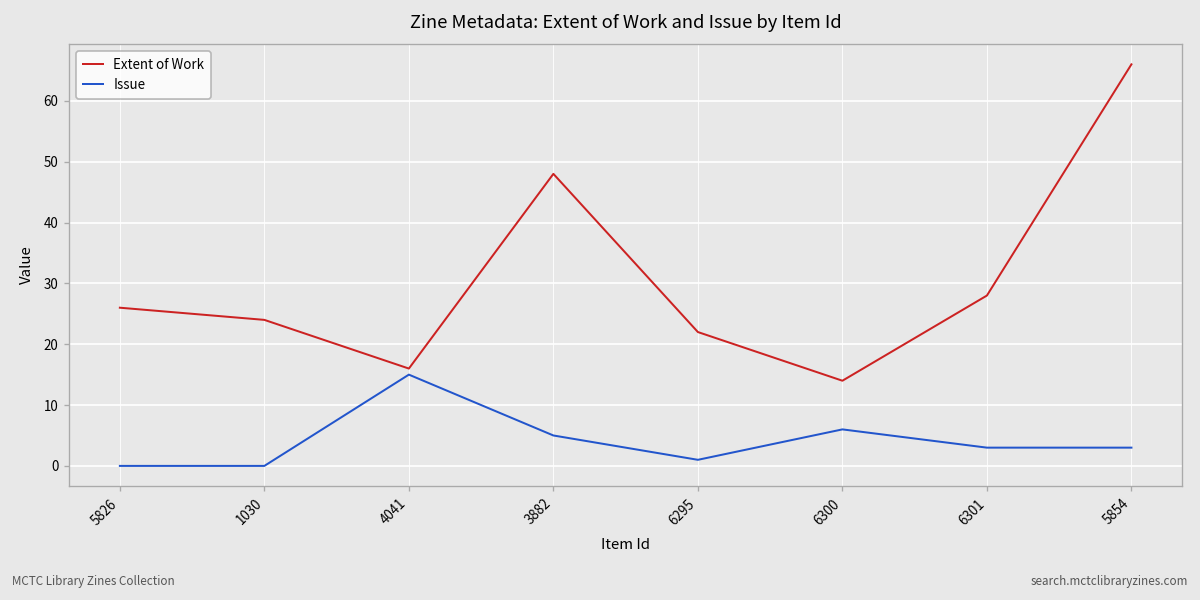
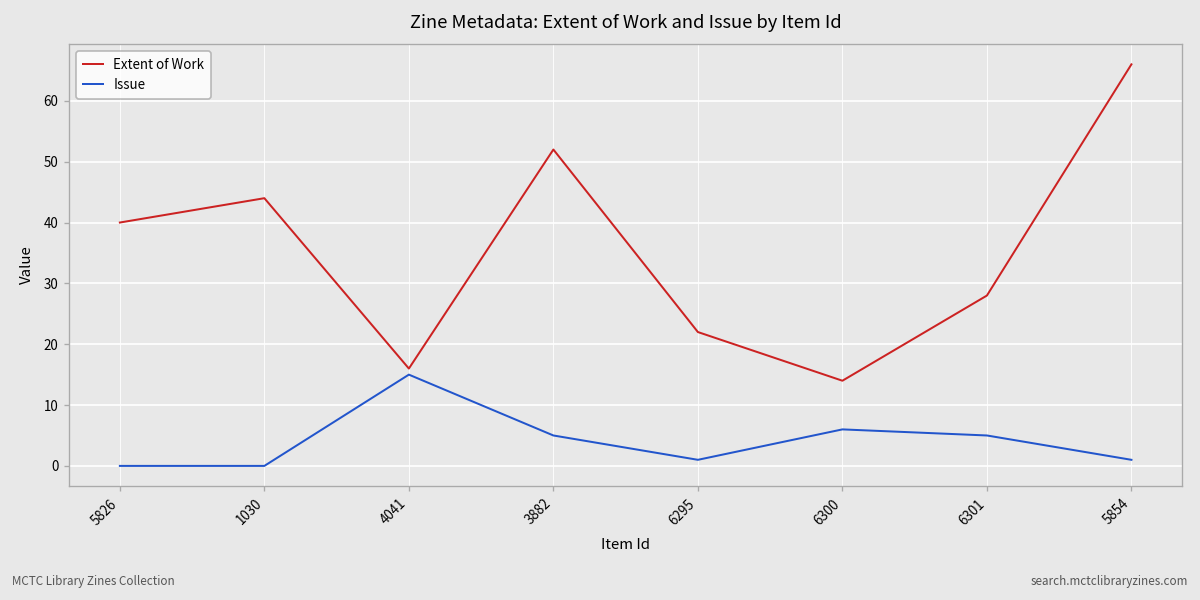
Extent of Work, 5826: 26 -> 40
Extent of Work, 1030: 24 -> 44
Extent of Work, 3882: 48 -> 52
Issue, 6301: 3 -> 5
Issue, 5854: 3 -> 1
